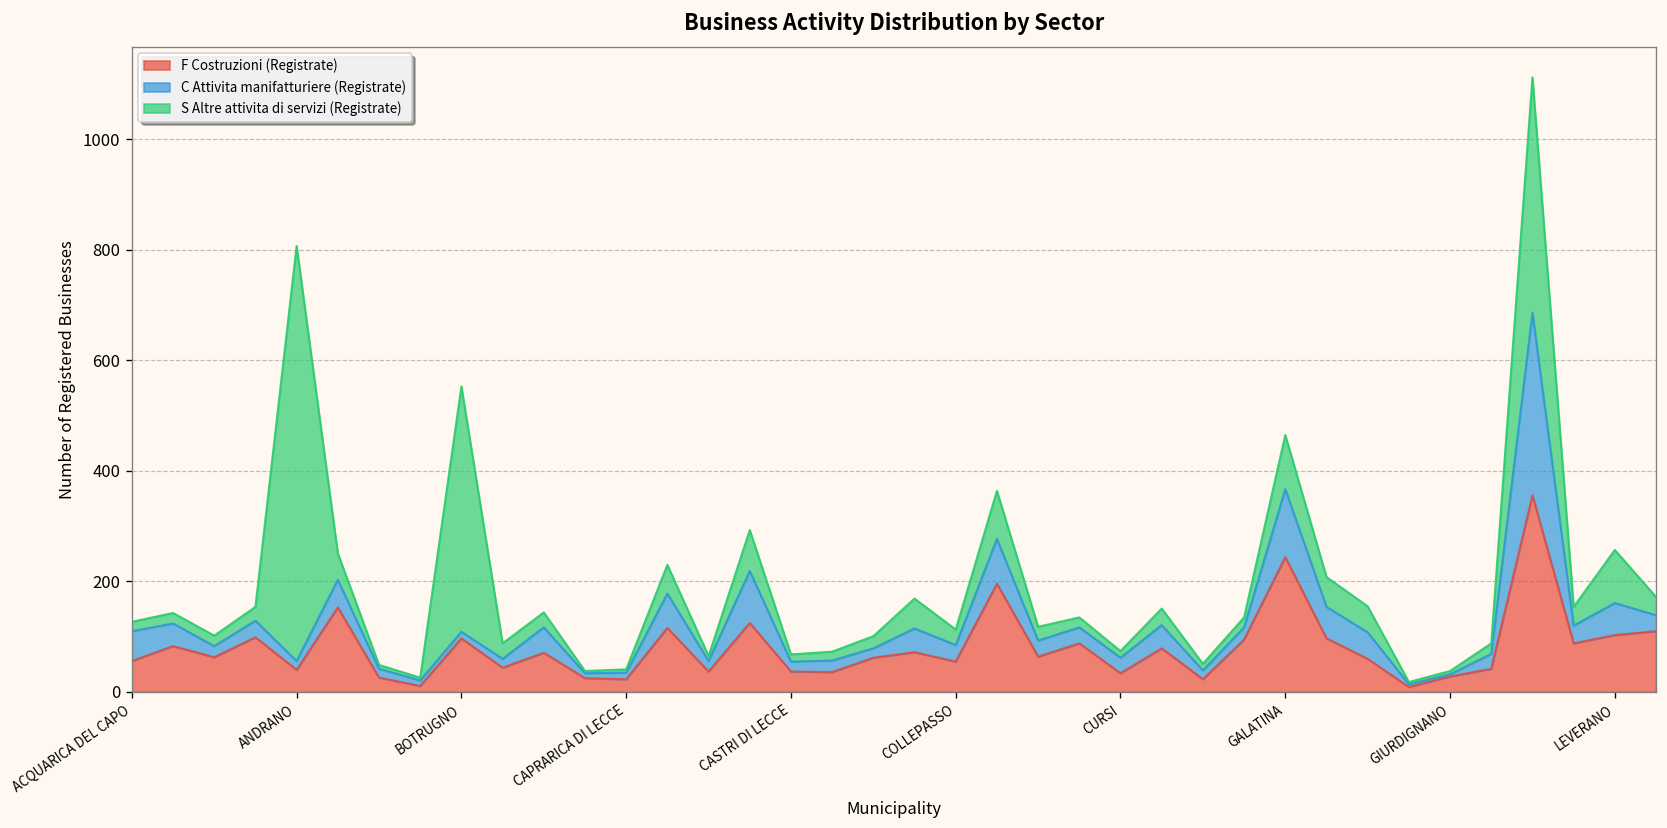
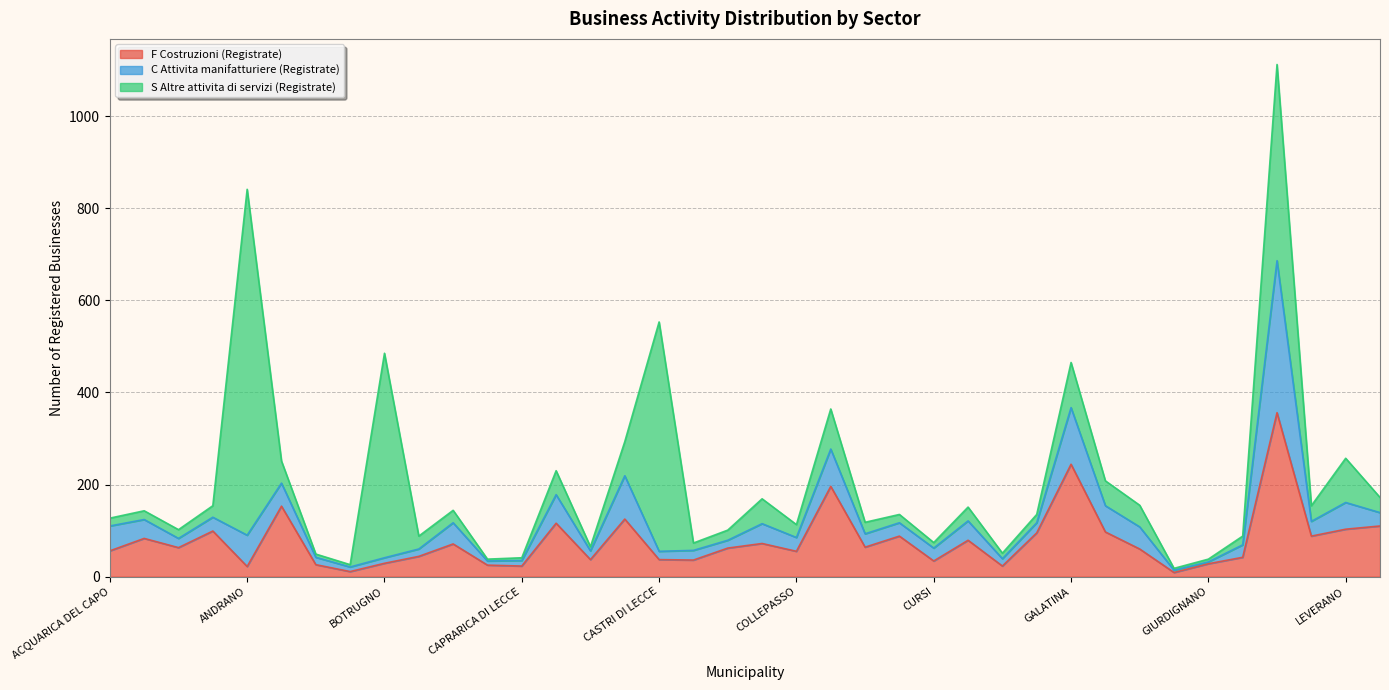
F Costruzioni (Registrate), ANDRANO: 40 -> 20
C Attivita manifatturiere (Registrate), ANDRANO: 20 -> 70
F Costruzioni (Registrate), BOTRUGNO: 100 -> 30
S Altre attivita di servizi (Registrate), CASTRI DI LECCE: 10 -> 500
